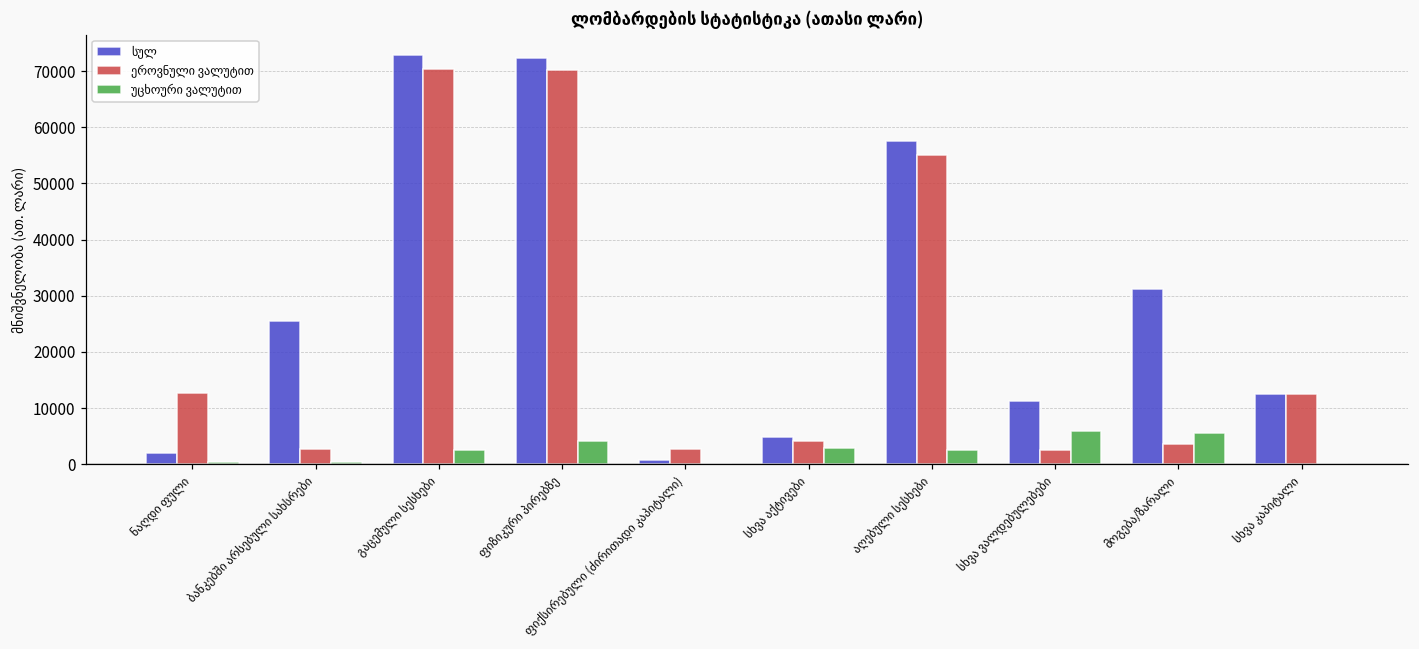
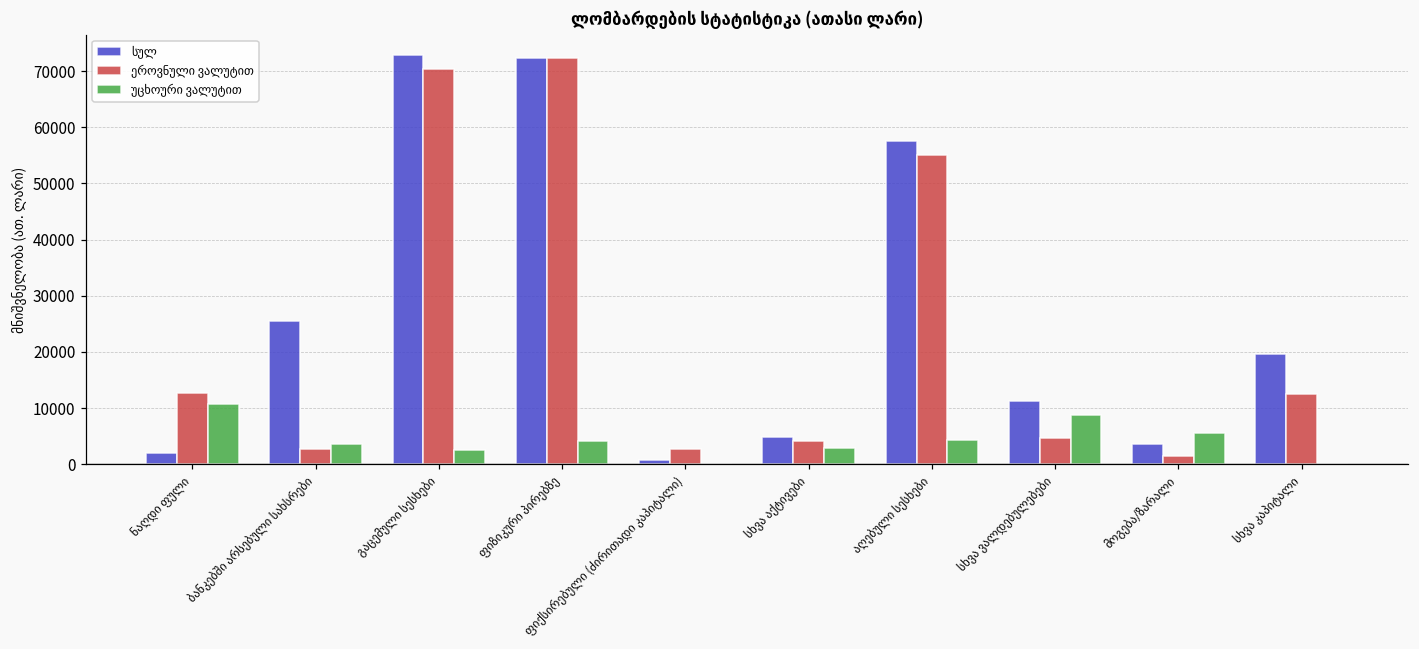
უცხოური ვალუტით, ნაღდი ფული: 0 -> 11000
უცხოური ვალუტით, ბანკებში არსებული სახსრები: 0 -> 4000
ეროვნული ვალუტით, ფიზიკური პირებზე: 70000 -> 72000
უცხოური ვალუტით, აღებული სესხები: 3000 -> 4000
ეროვნული ვალუტით, სხვა ვალდებულებები: 3000 -> 5000
უცხოური ვალუტით, სხვა ვალდებულებები: 6000 -> 9000
სულ, მოგება/ზარალი: 31000 -> 4000
ეროვნული ვალუტით, მოგება/ზარალი: 4000 -> 2000
სულ, სხვა კაპიტალი: 13000 -> 20000
